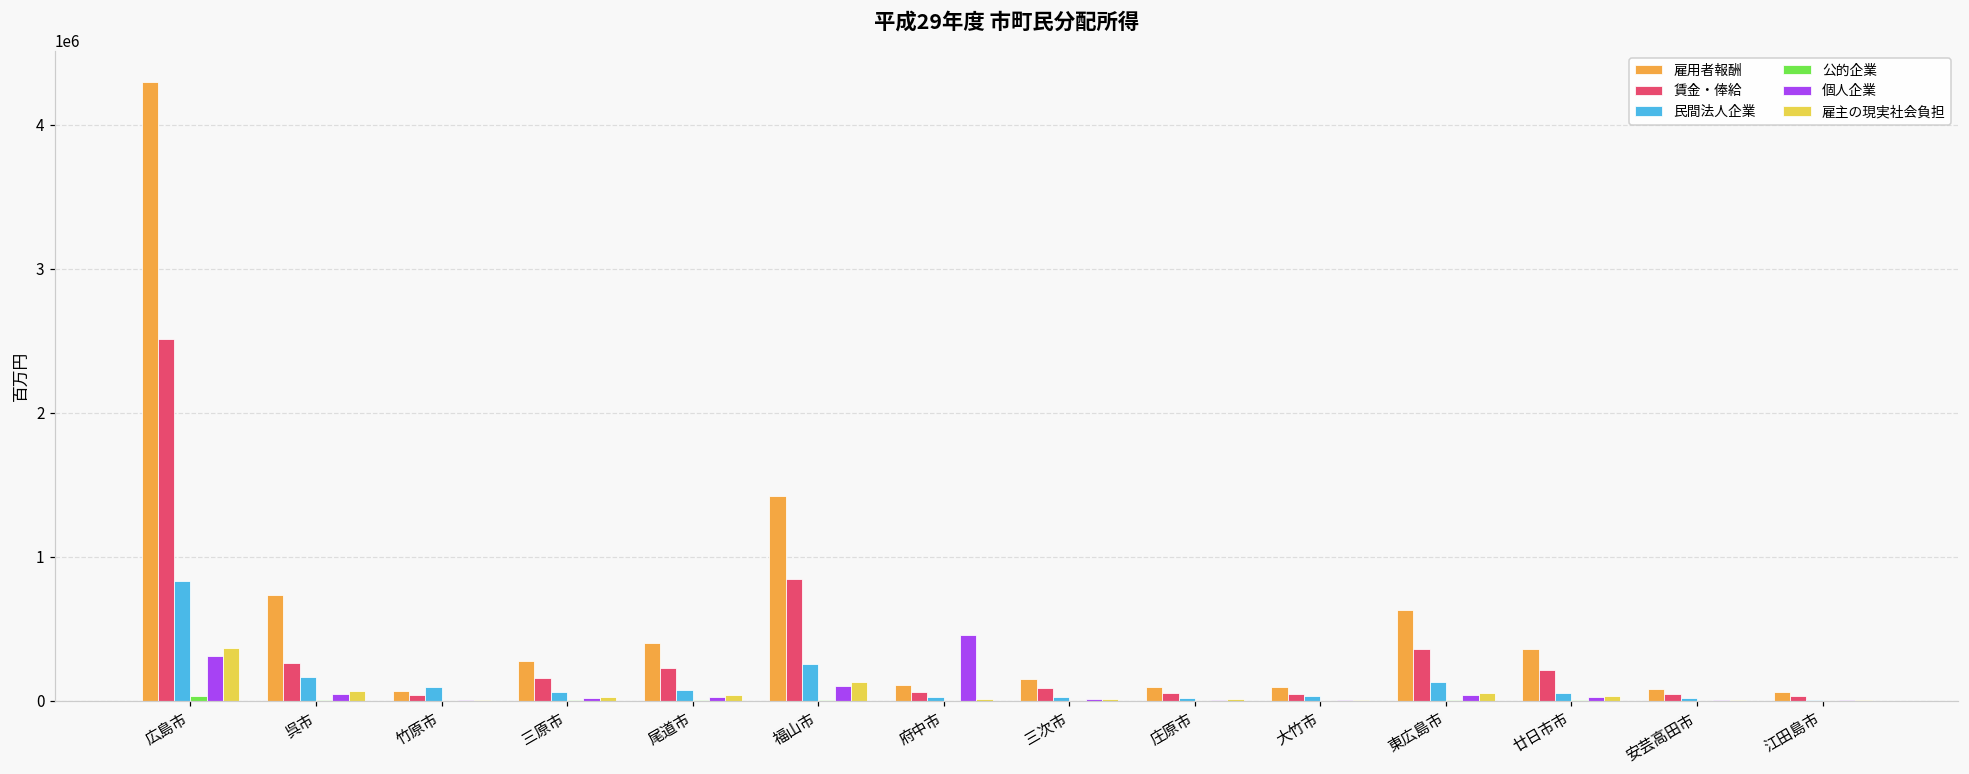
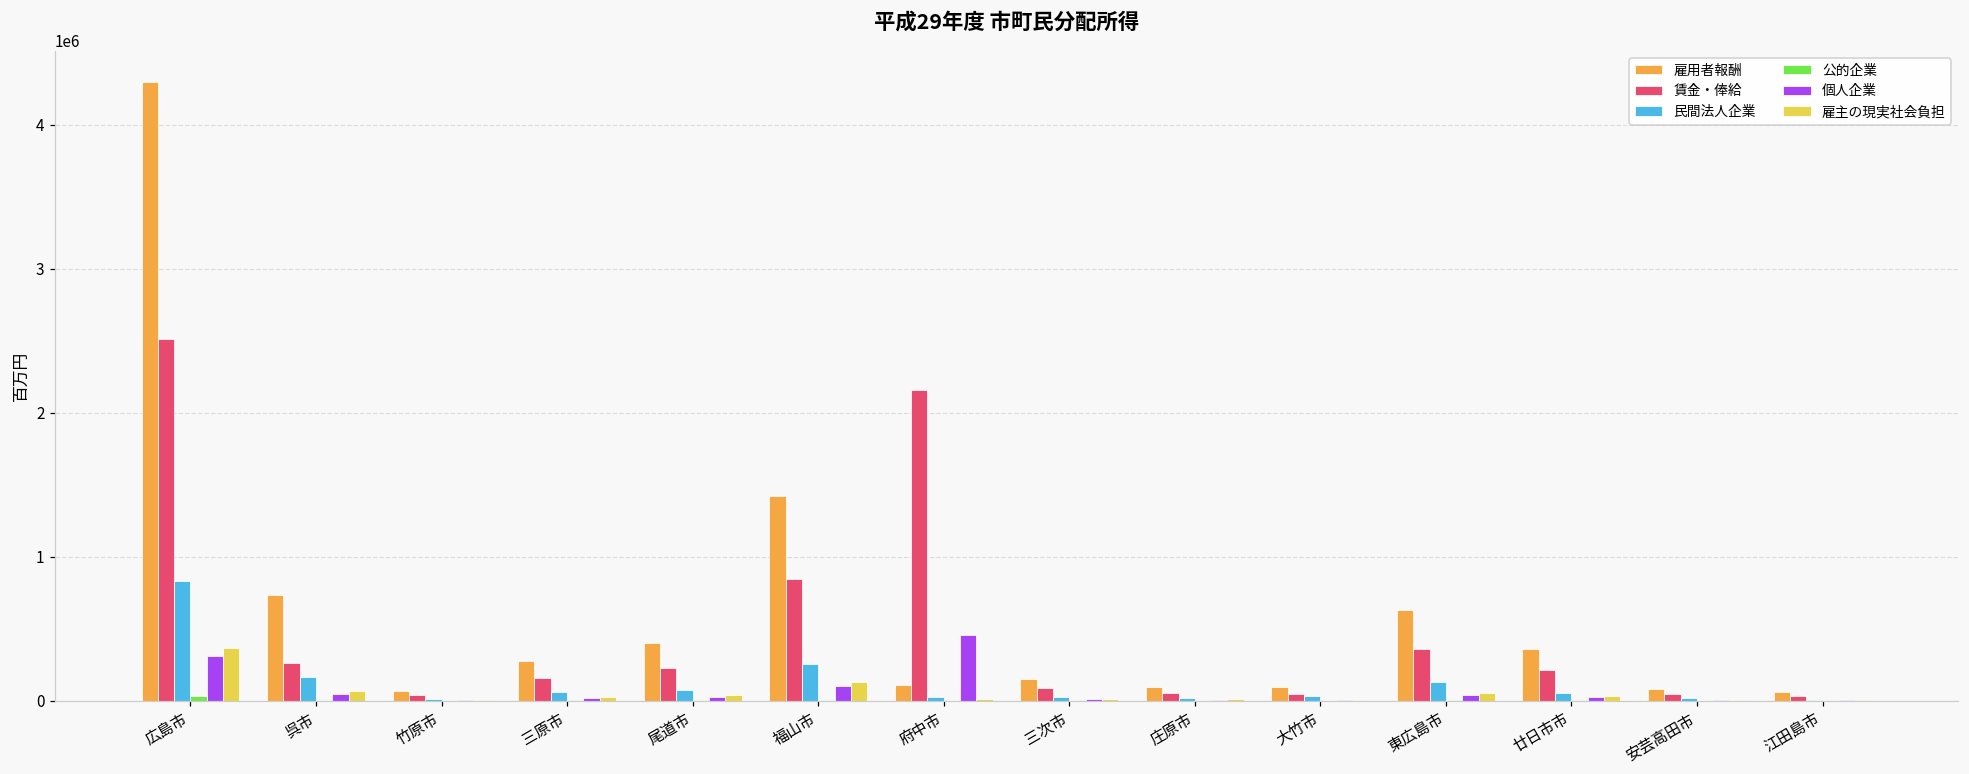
民間法人企業, 竹原市: 90000 -> 20000
賃金・俸給, 府中市: 60000 -> 2160000
